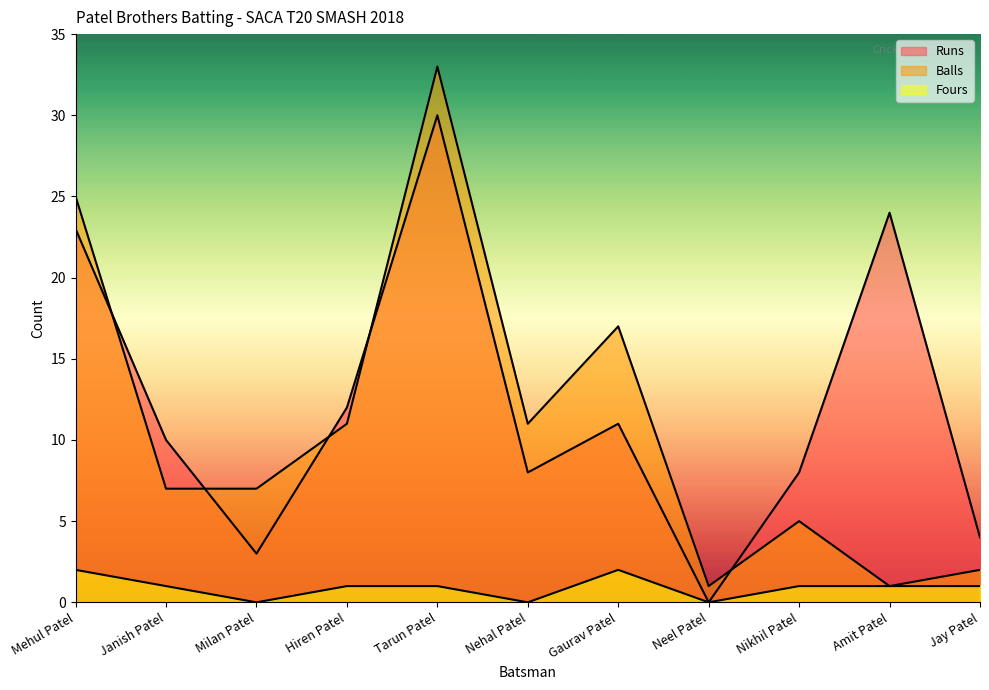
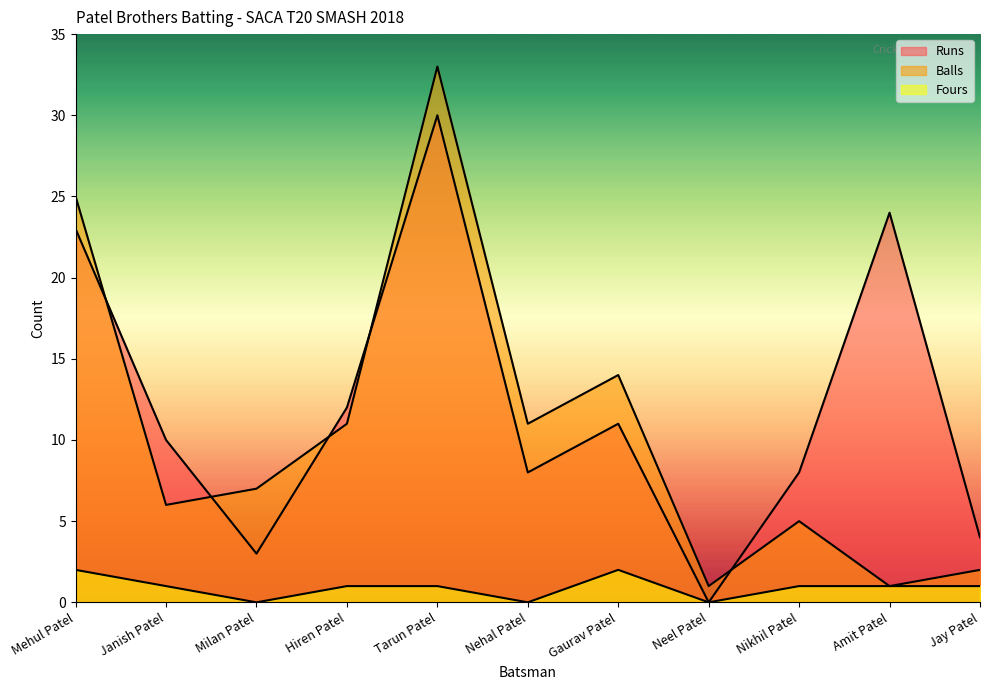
Balls, Janish Patel: 7 -> 6
Balls, Gaurav Patel: 17 -> 14
